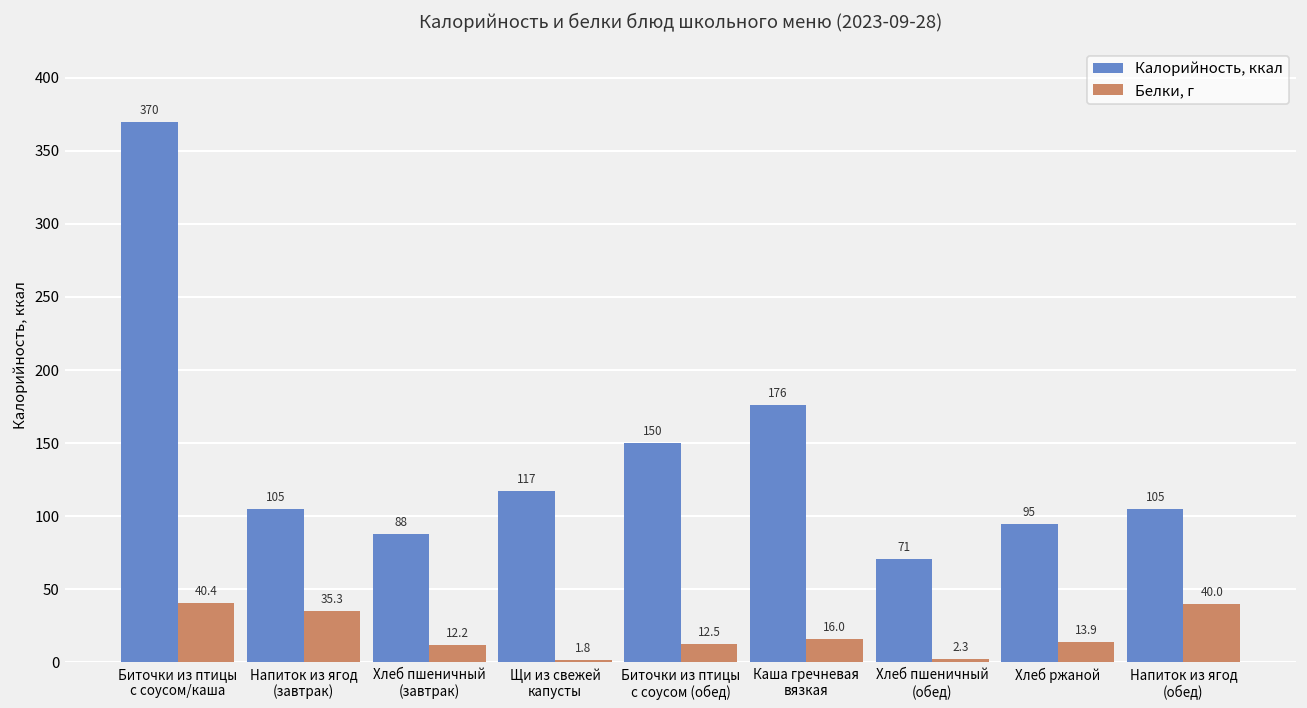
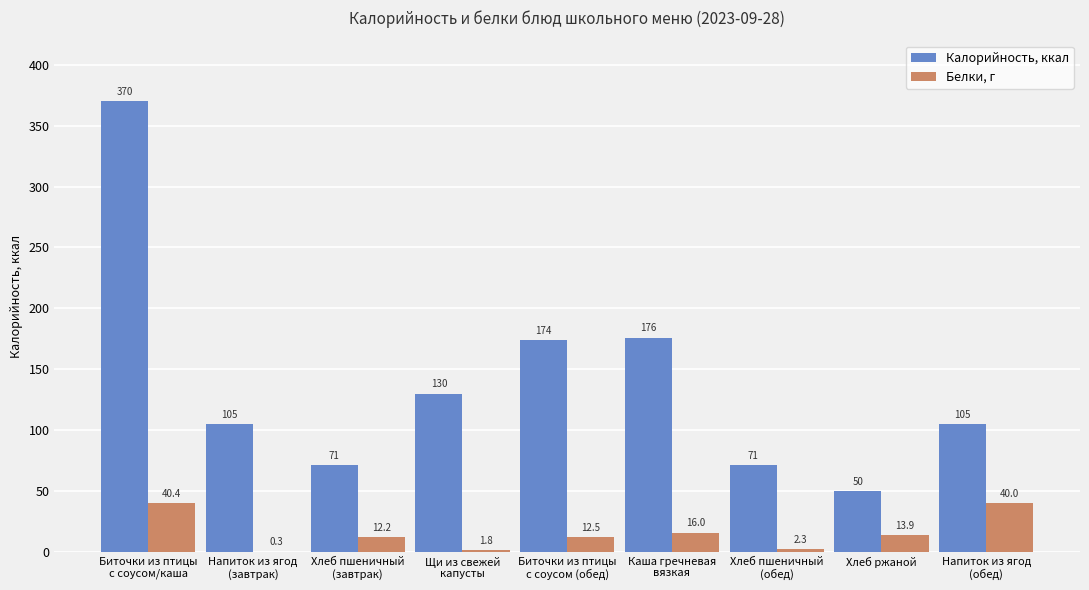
Белки, г, Напиток из ягод (завтрак): 35.3 -> 0.3
Калорийность, ккал, Хлеб пшеничный (завтрак): 88 -> 71
Калорийность, ккал, Щи из свежей капусты: 117 -> 130
Калорийность, ккал, Биточки из птицы с соусом (обед): 150 -> 174
Калорийность, ккал, Хлеб ржаной: 95 -> 50
